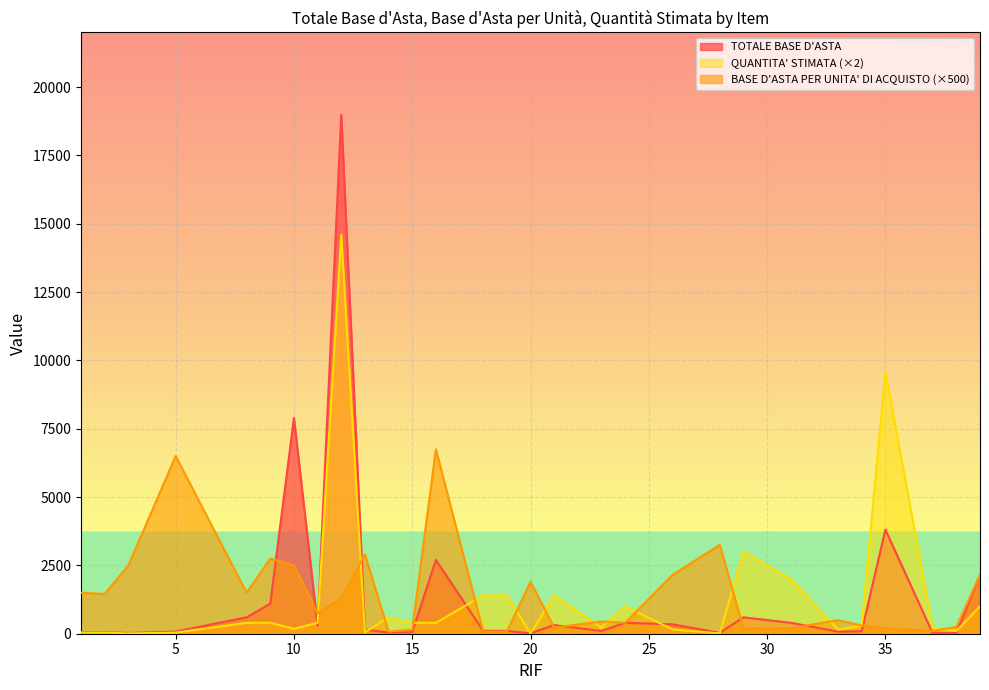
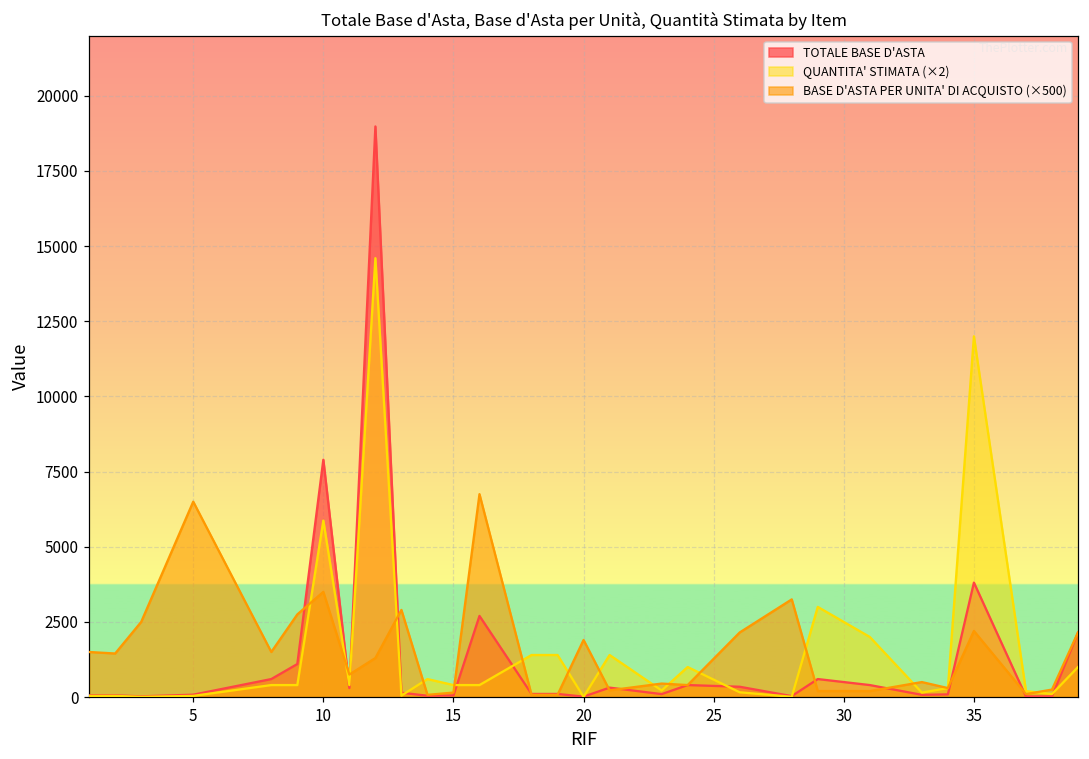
QUANTITA' STIMATA (×2), 10: 200 -> 5900
BASE D'ASTA PER UNITA' DI ACQUISTO (×500), 10: 2500 -> 3500
QUANTITA' STIMATA (×2), 35: 9600 -> 12000
BASE D'ASTA PER UNITA' DI ACQUISTO (×500), 35: 200 -> 2200
